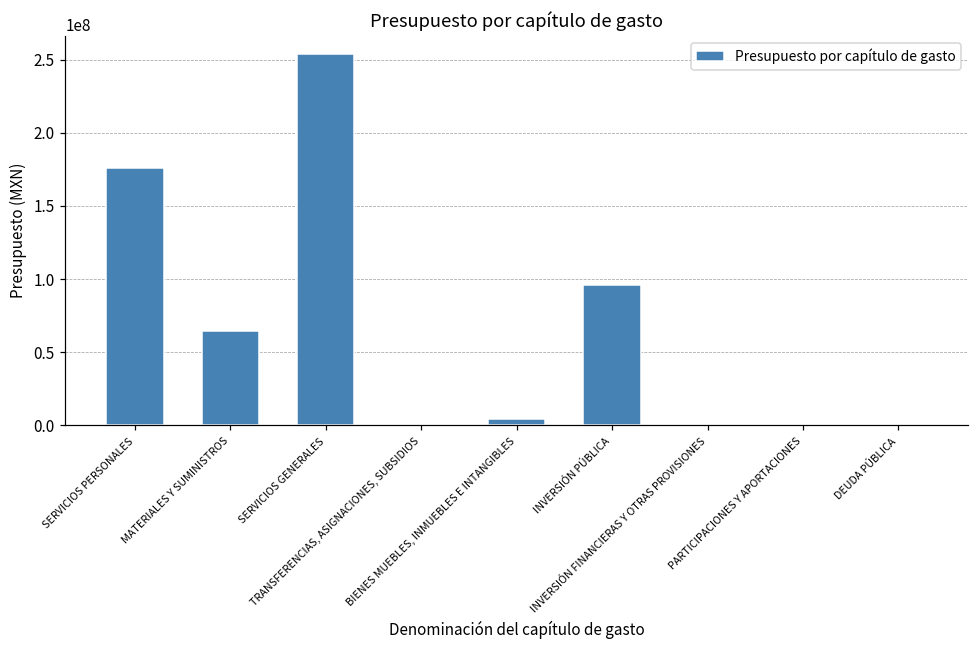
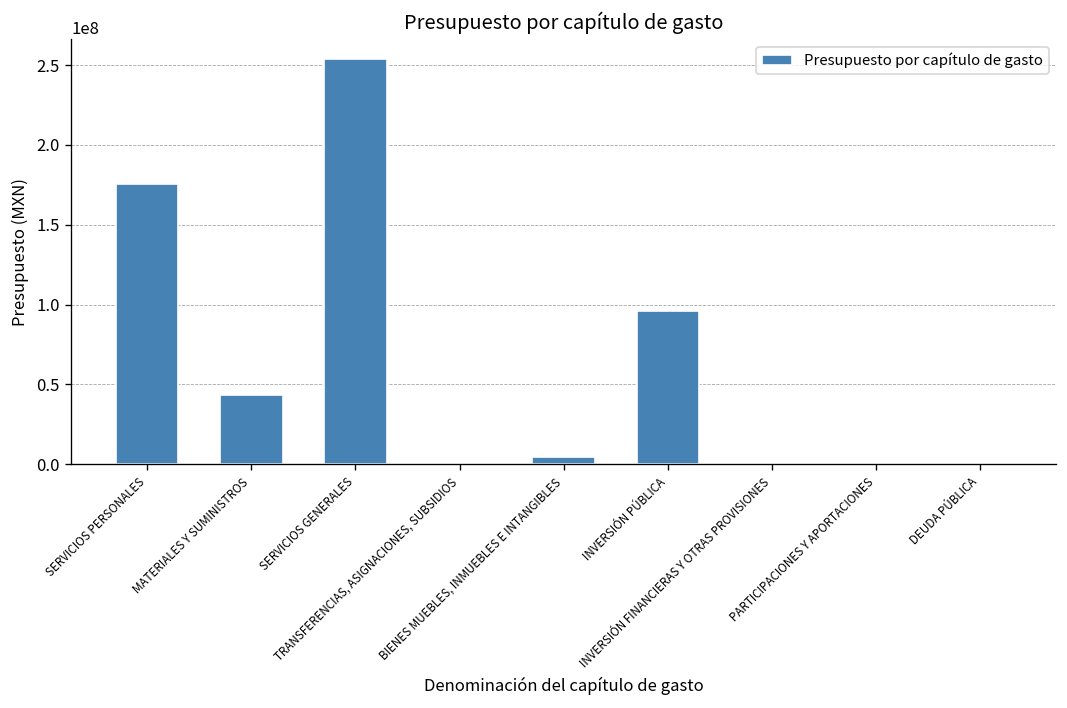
MATERIALES Y SUMINISTROS: 64000000 -> 43000000
